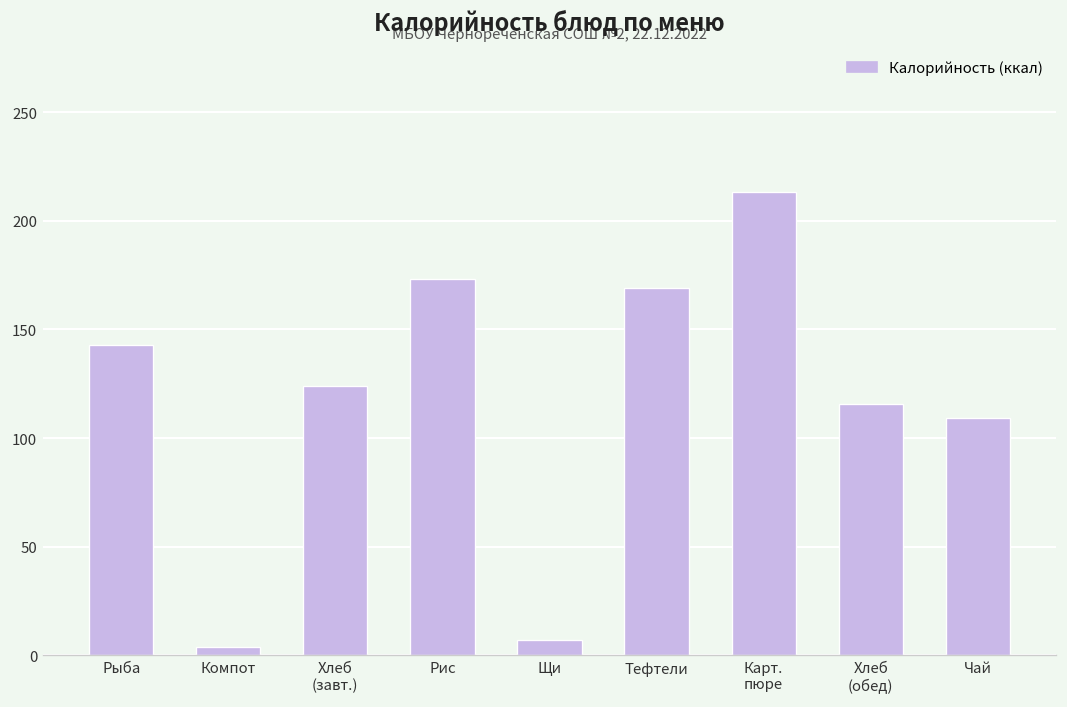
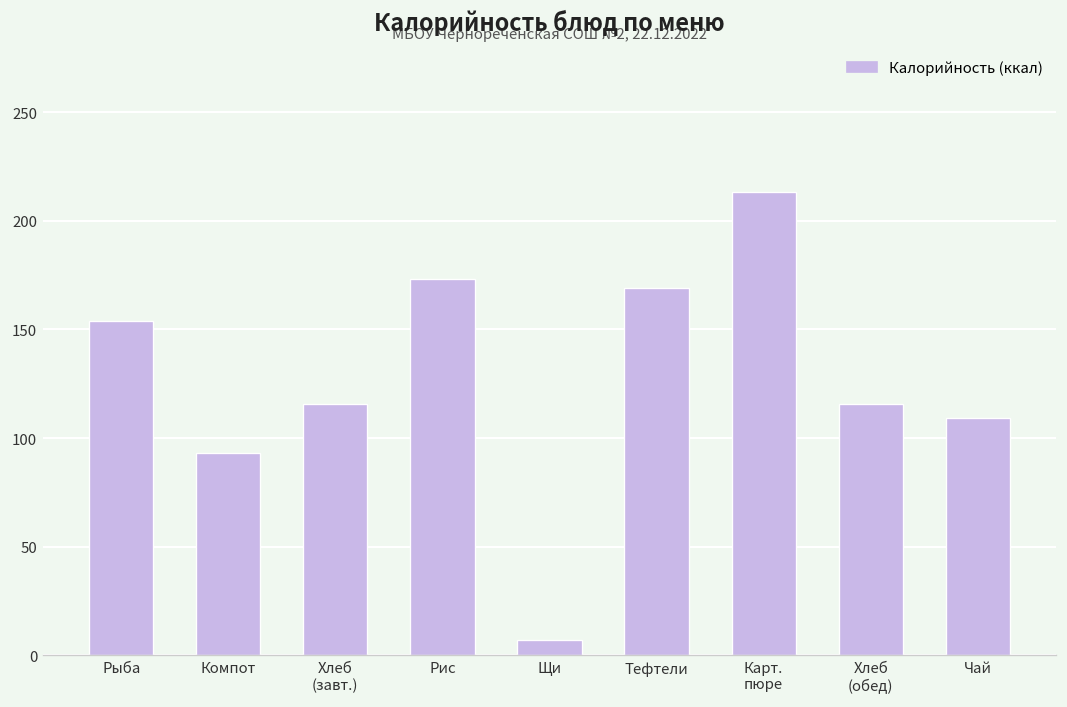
Рыба: 143 -> 154
Компот: 4 -> 93
Хлеб (завт.): 124 -> 116
